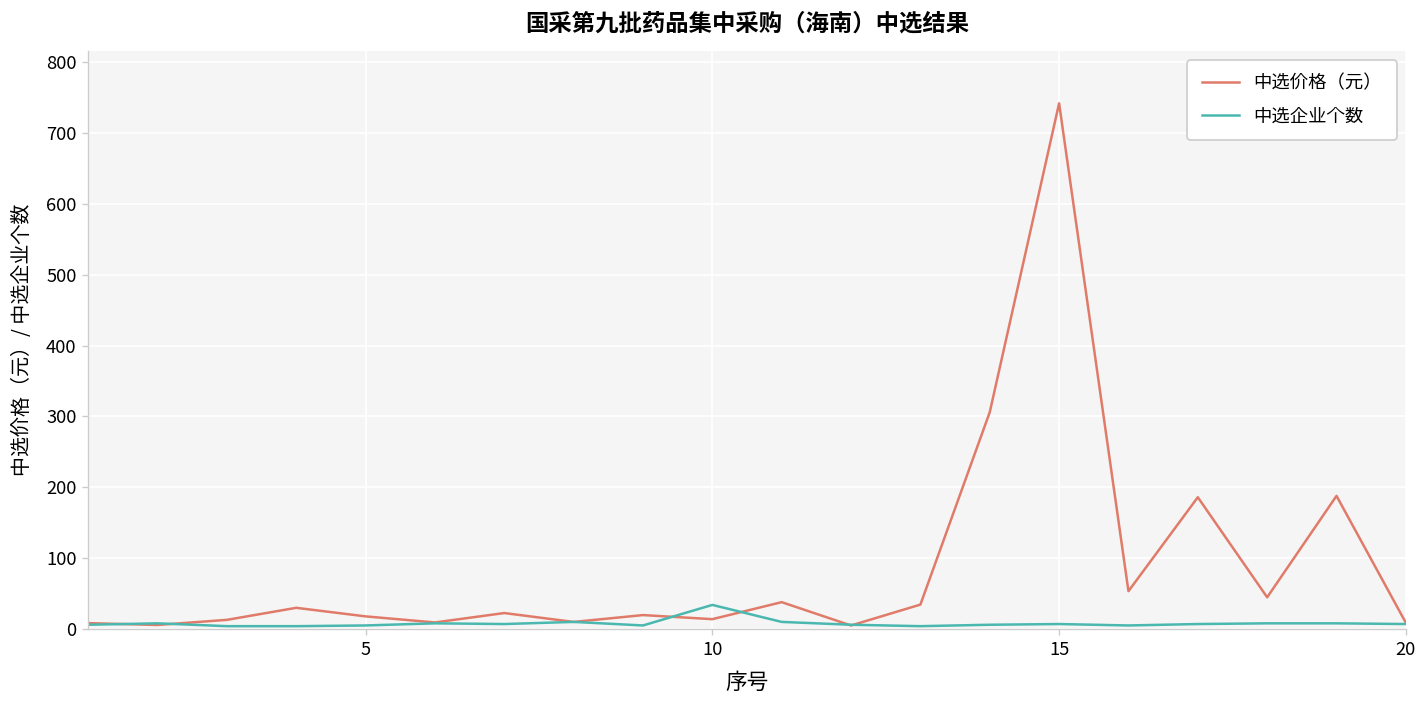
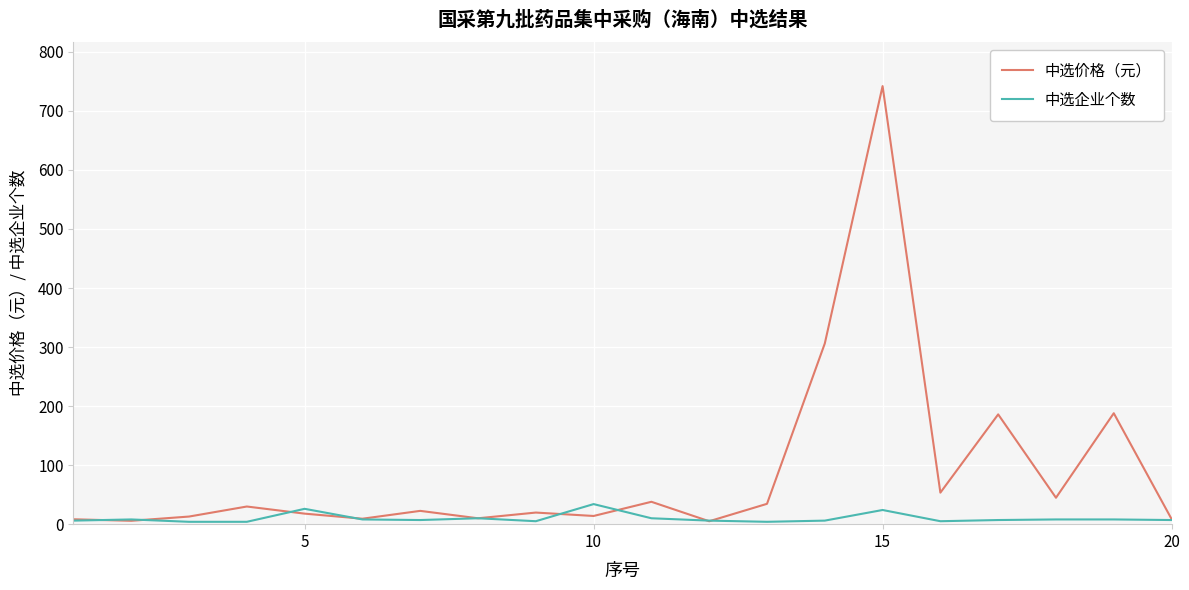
中选企业个数, 5: 10 -> 30
中选企业个数, 15: 10 -> 20
